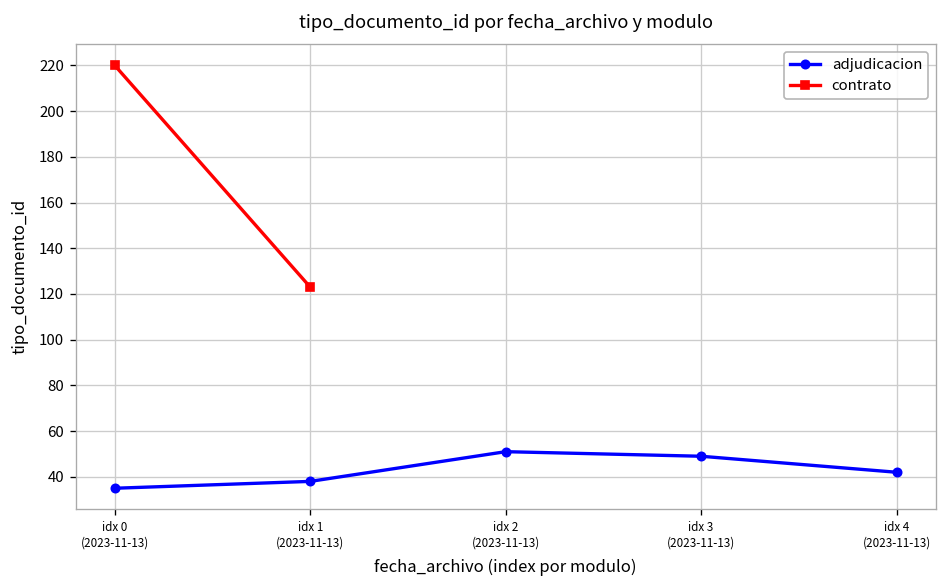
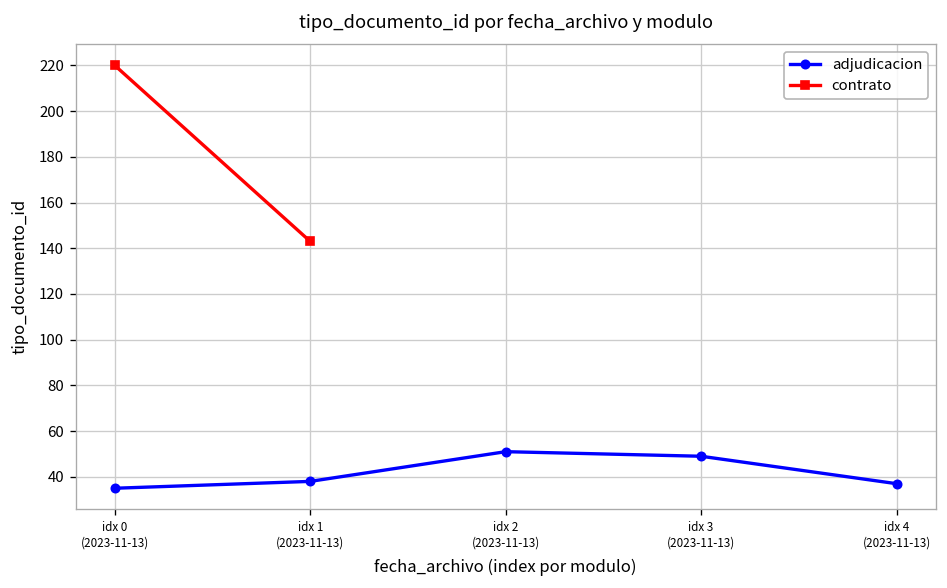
contrato, idx 1 (2023-11-13): 123 -> 143
adjudicacion, idx 4 (2023-11-13): 42 -> 37
